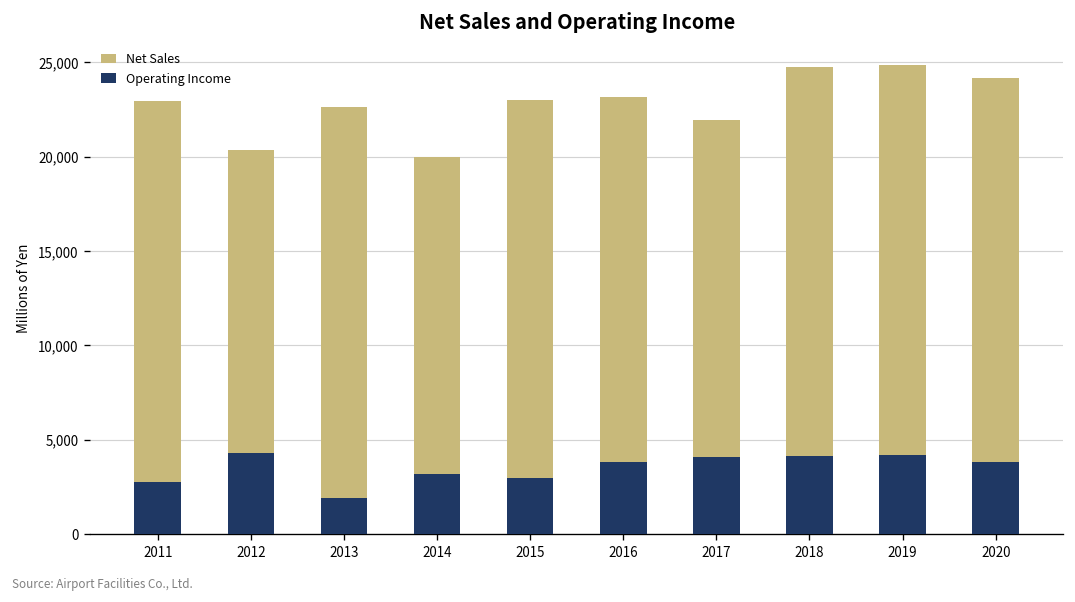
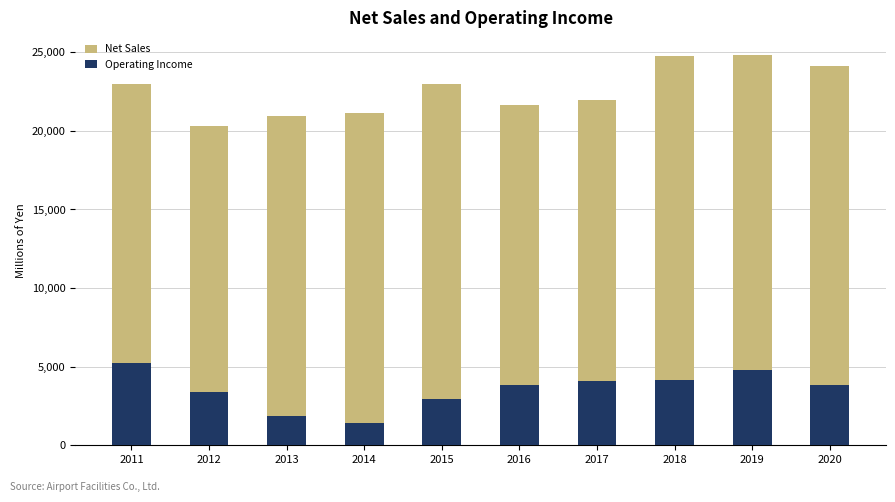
Operating Income, 2011: 2,800 -> 5,200
Operating Income, 2012: 4,300 -> 3,400
Net Sales, 2013: 22,700 -> 21,000
Net Sales, 2014: 20,000 -> 21,100
Operating Income, 2014: 3,200 -> 1,400
Net Sales, 2016: 23,200 -> 21,700
Operating Income, 2019: 4,200 -> 4,800
